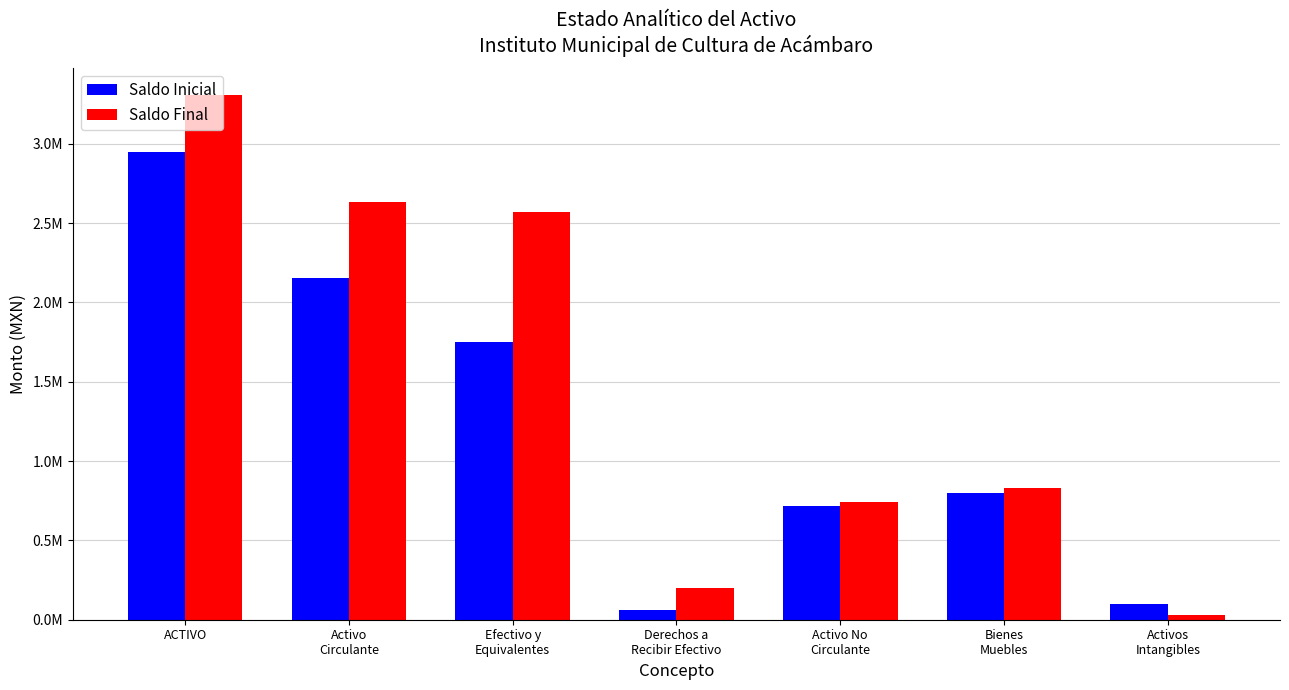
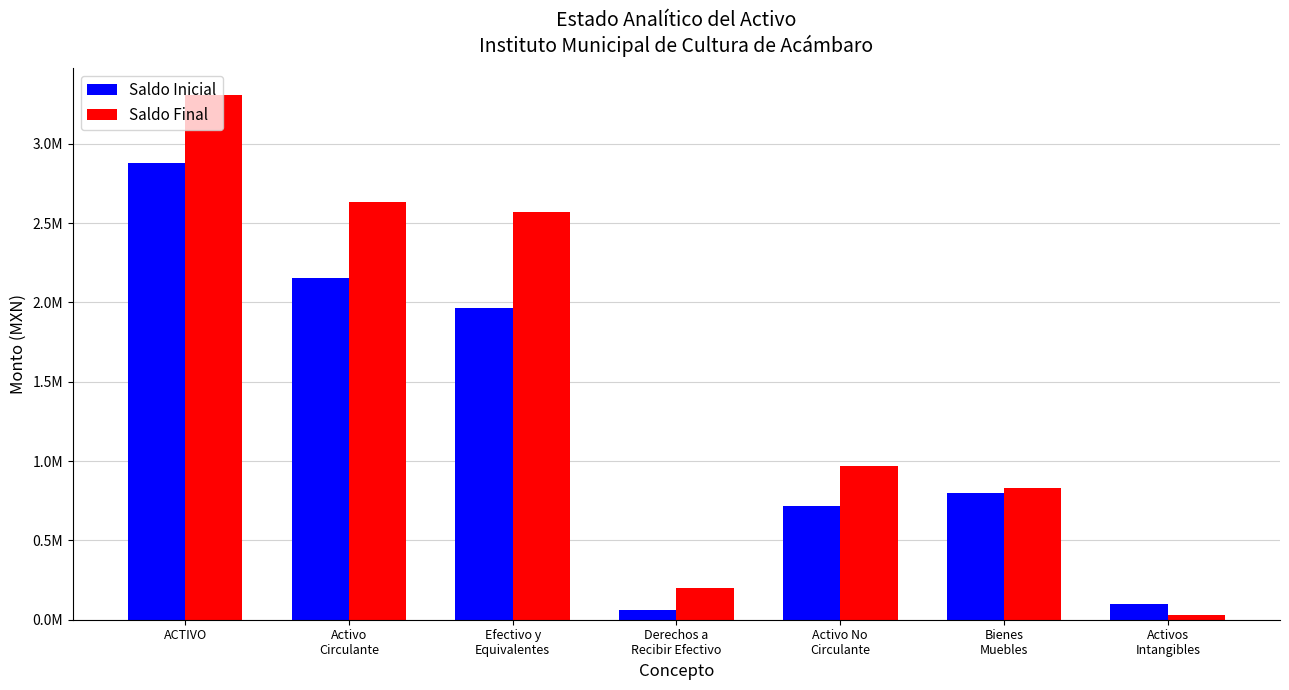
Saldo Inicial, ACTIVO: 2950000 -> 2880000
Saldo Inicial, Efectivo y Equivalentes: 1750000 -> 1960000
Saldo Final, Activo No Circulante: 740000 -> 970000
